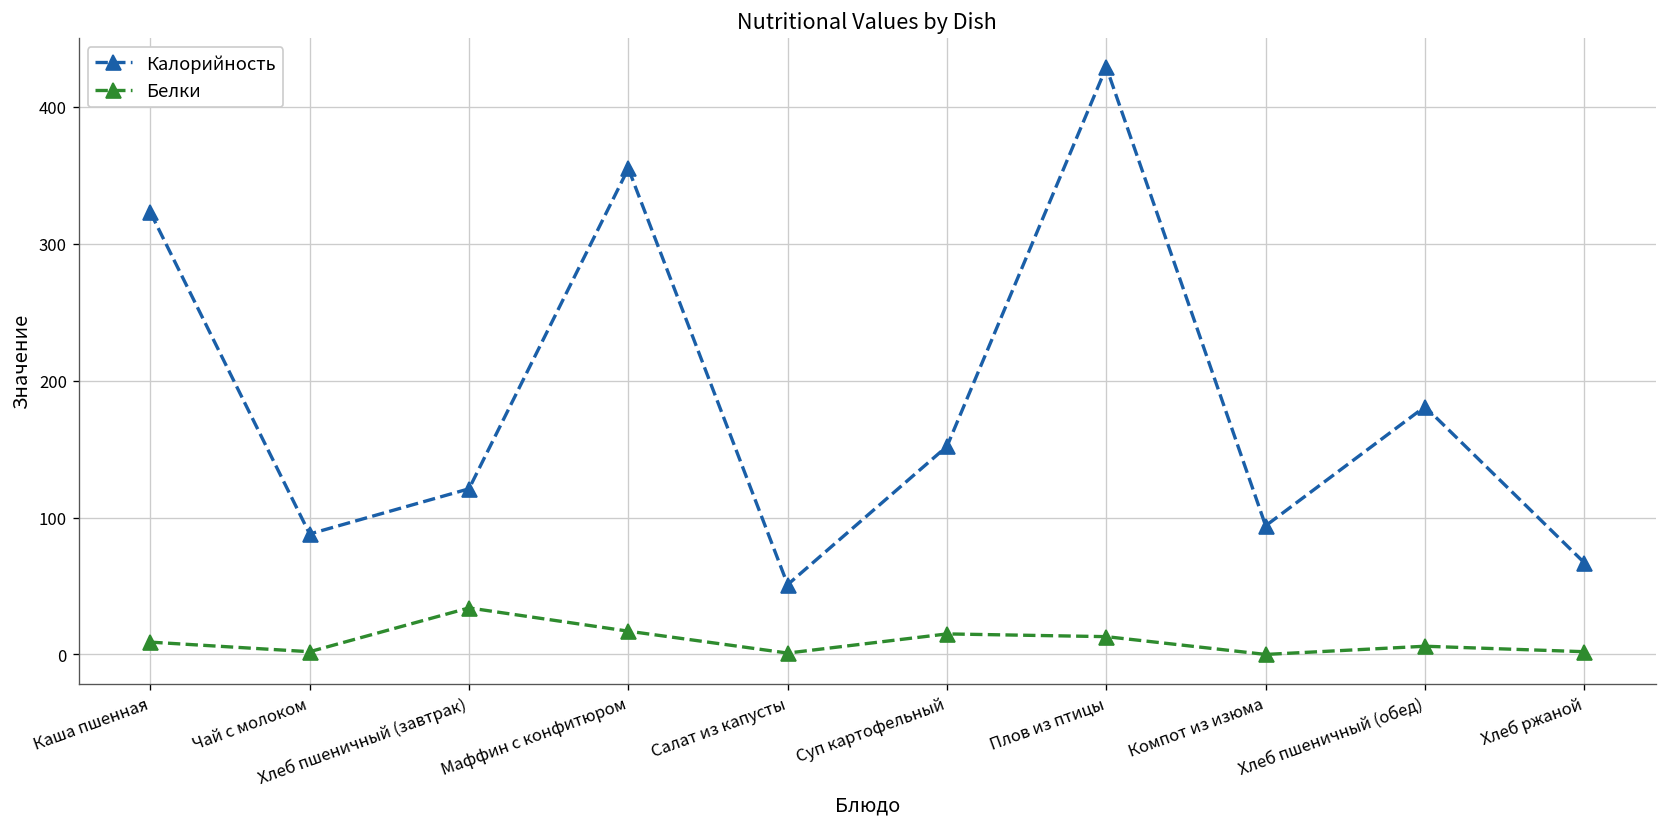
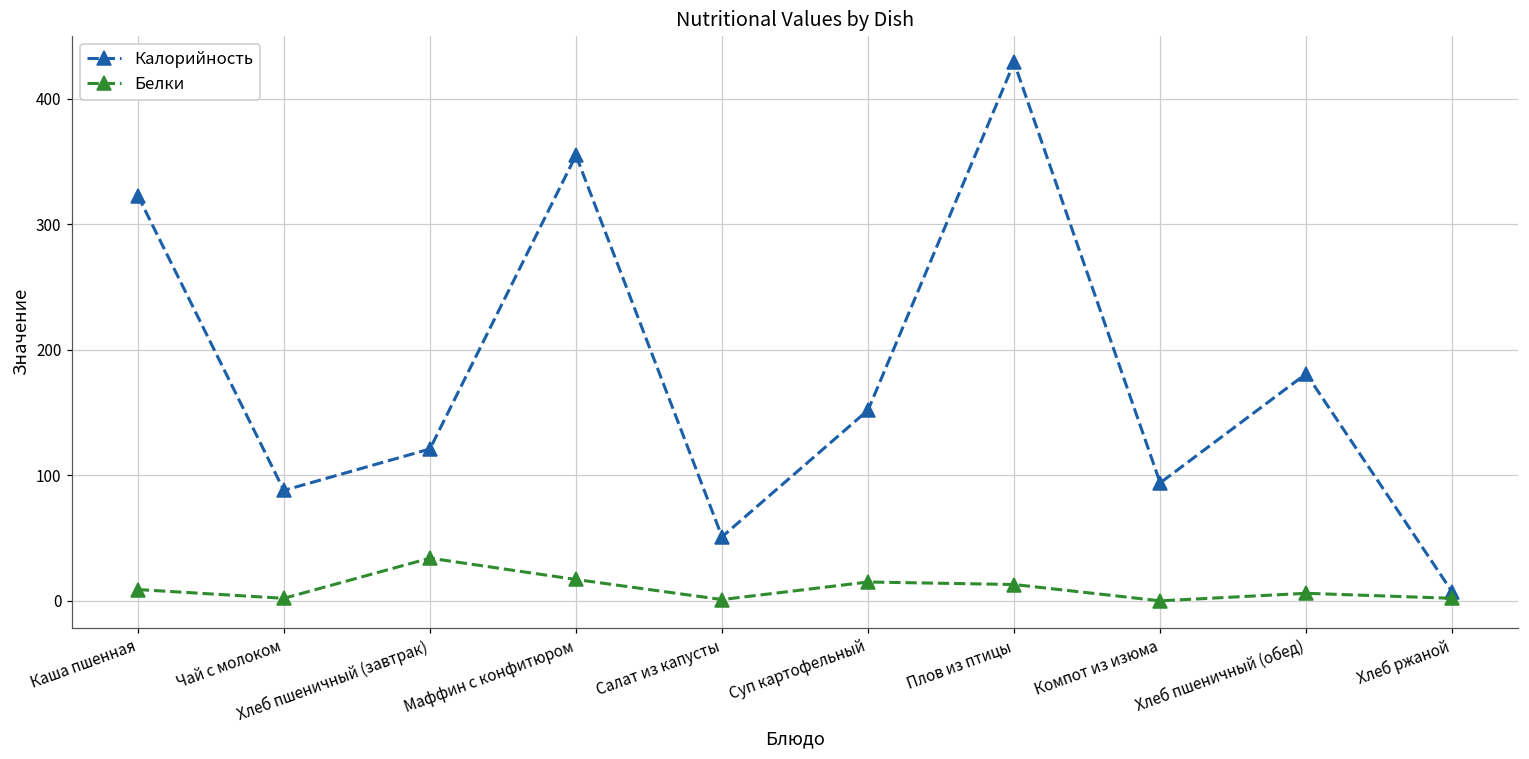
Калорийность, Хлеб ржаной: 67 -> 7
